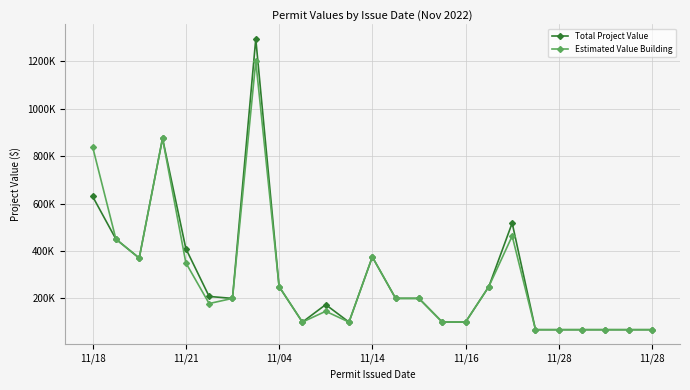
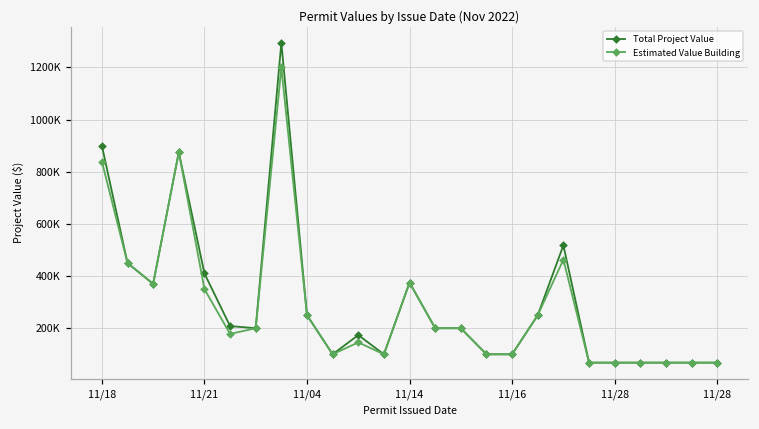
Total Project Value, 11/18: 630000 -> 900000
